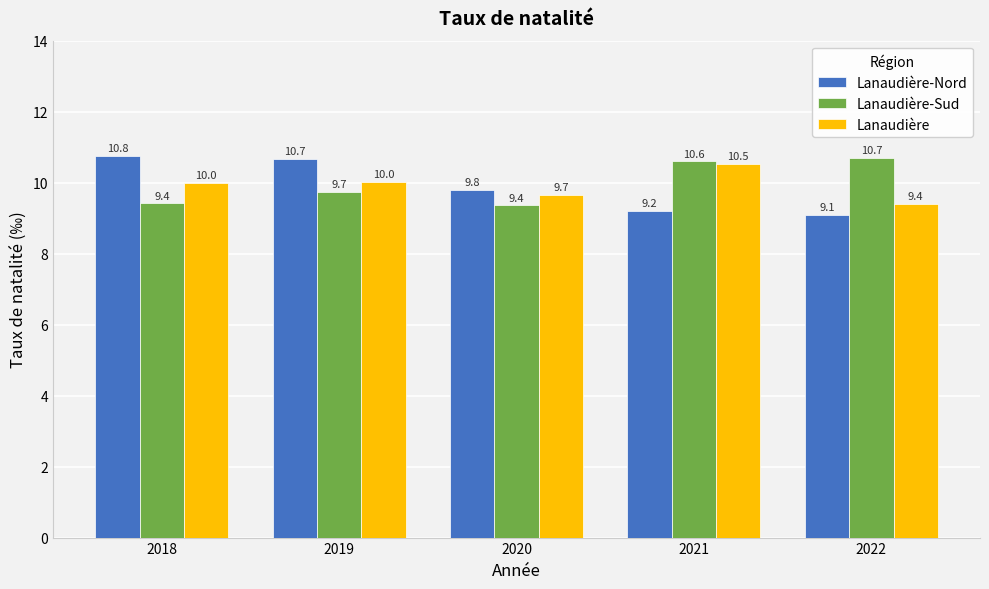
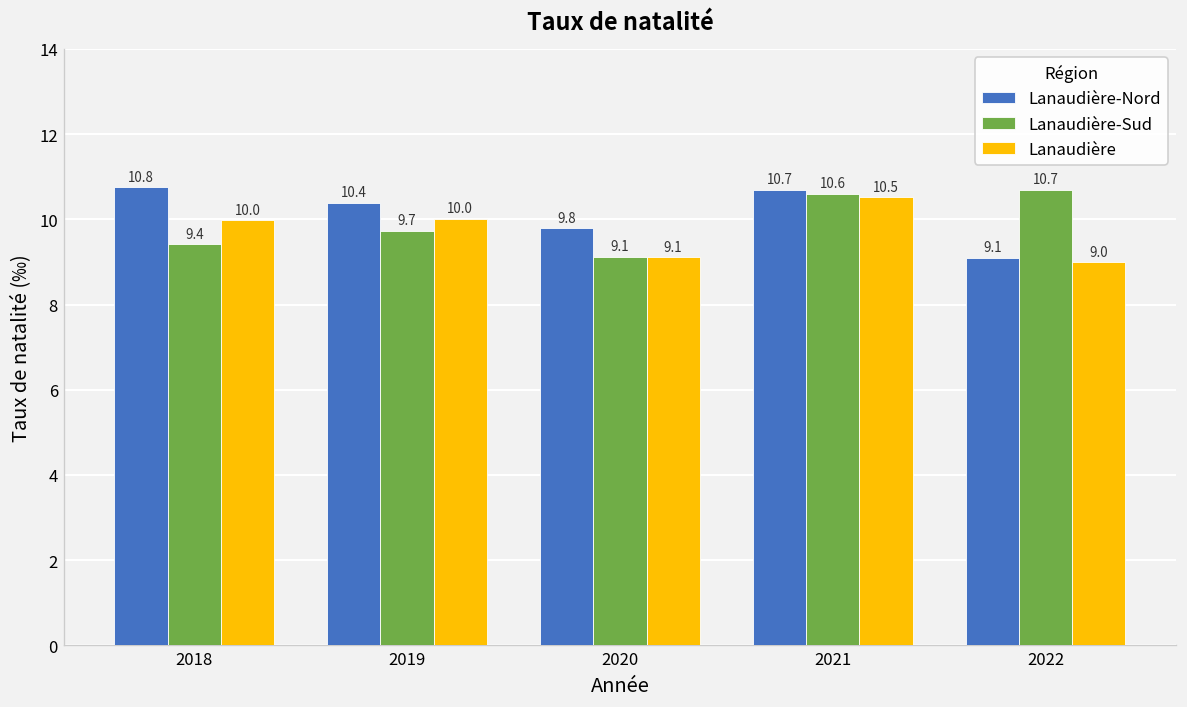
Lanaudière-Nord, 2019: 10.7 -> 10.4
Lanaudière-Sud, 2020: 9.4 -> 9.1
Lanaudière, 2020: 9.7 -> 9.1
Lanaudière-Nord, 2021: 9.2 -> 10.7
Lanaudière, 2022: 9.4 -> 9.0
